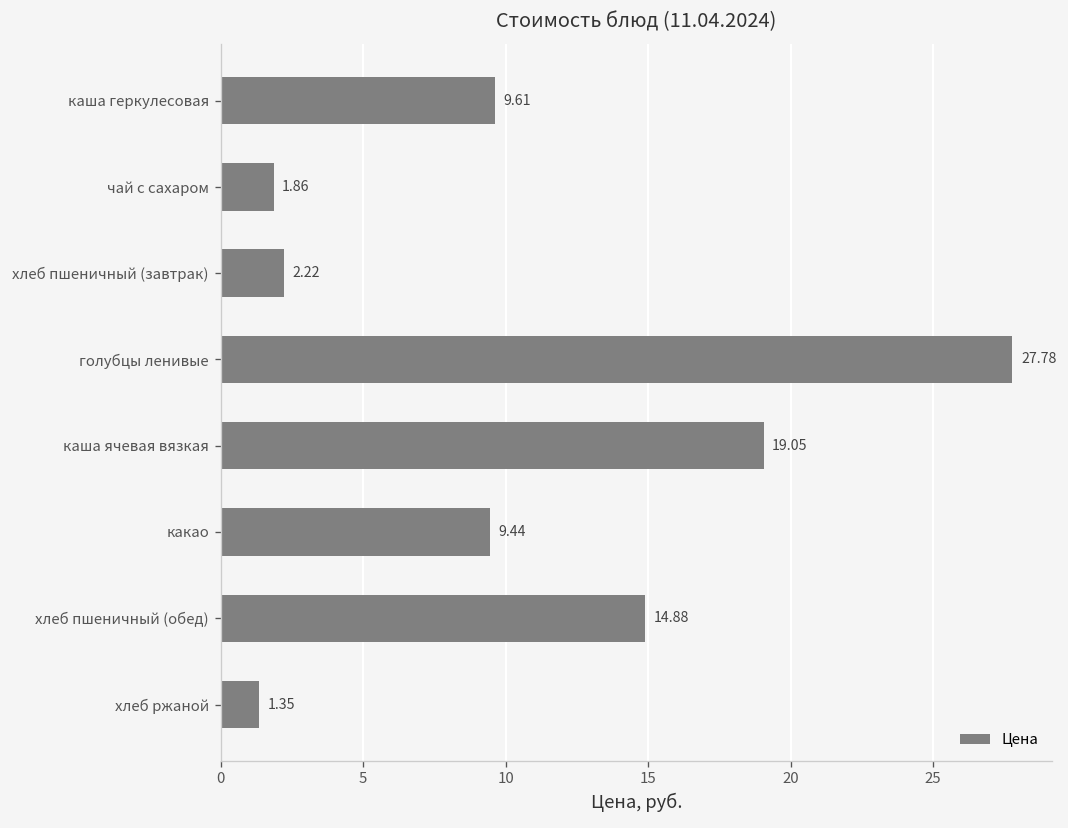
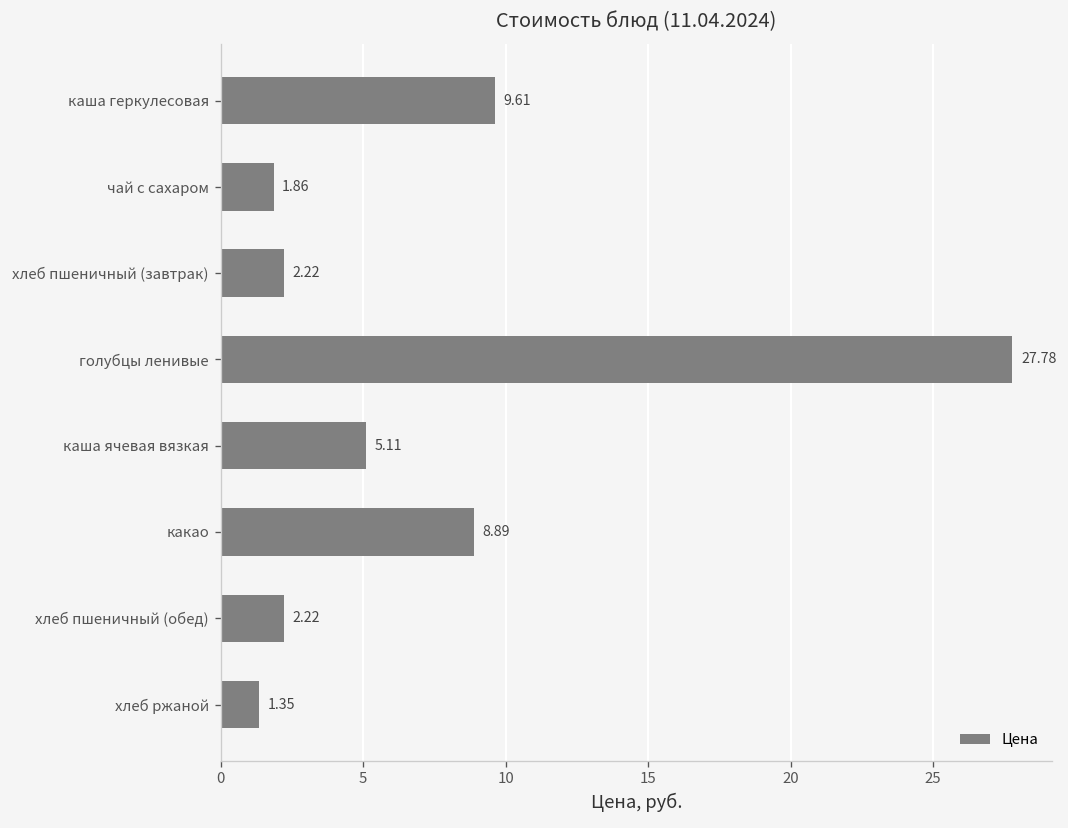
каша ячевая вязкая: 19.05 -> 5.11
какао: 9.44 -> 8.89
хлеб пшеничный (обед): 14.88 -> 2.22
